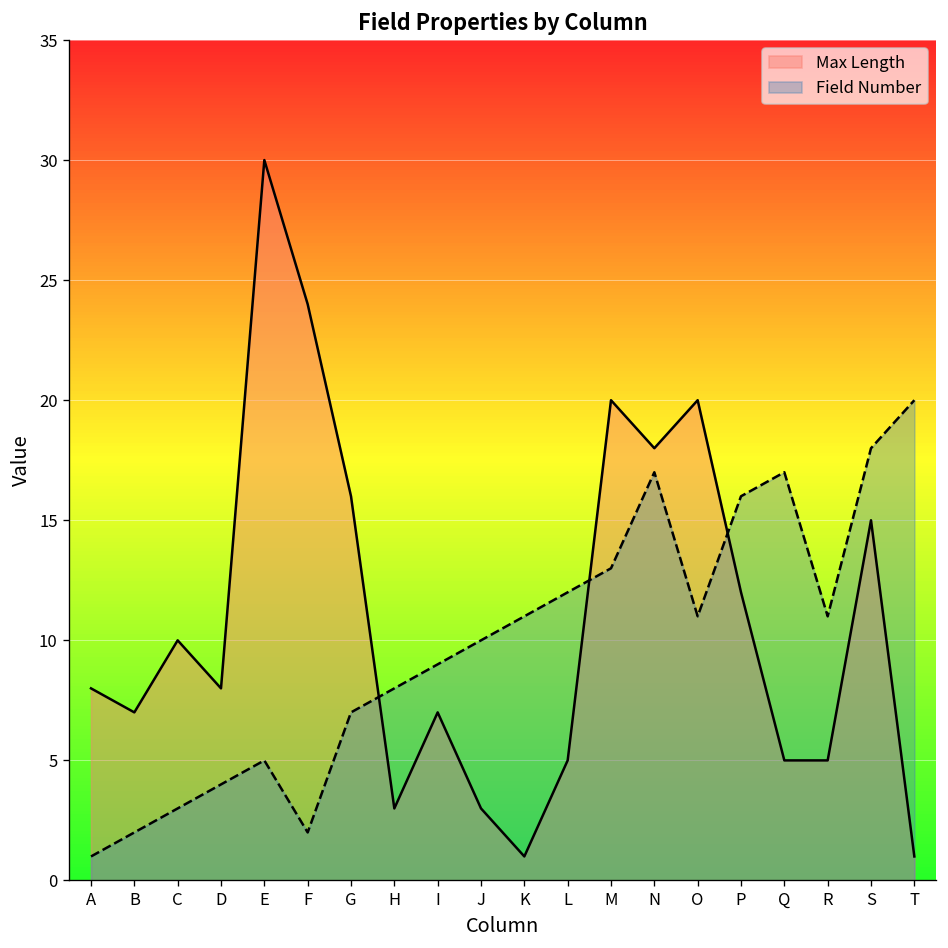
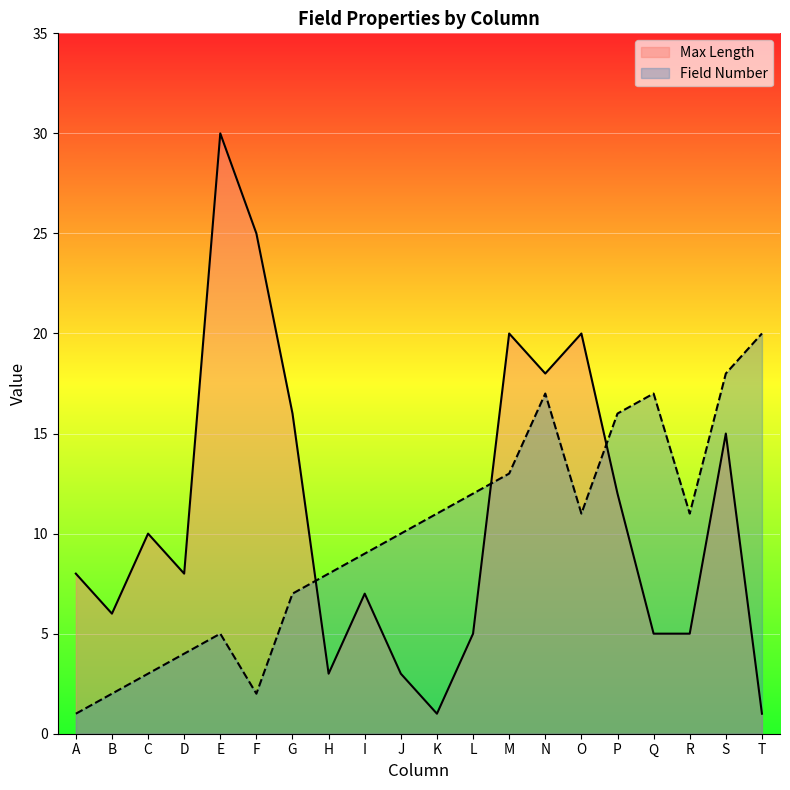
Max Length, B: 7 -> 6
Max Length, F: 24 -> 25
